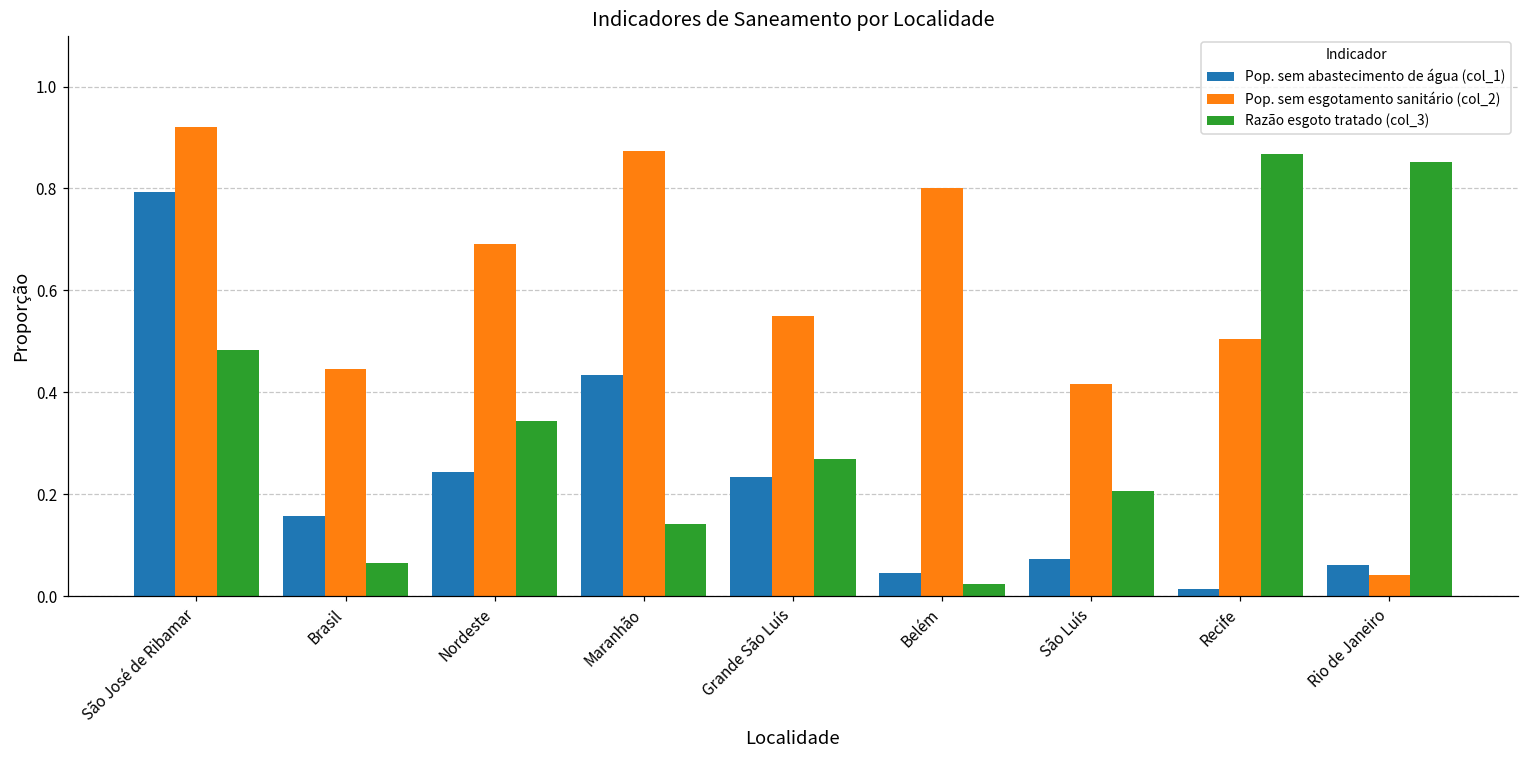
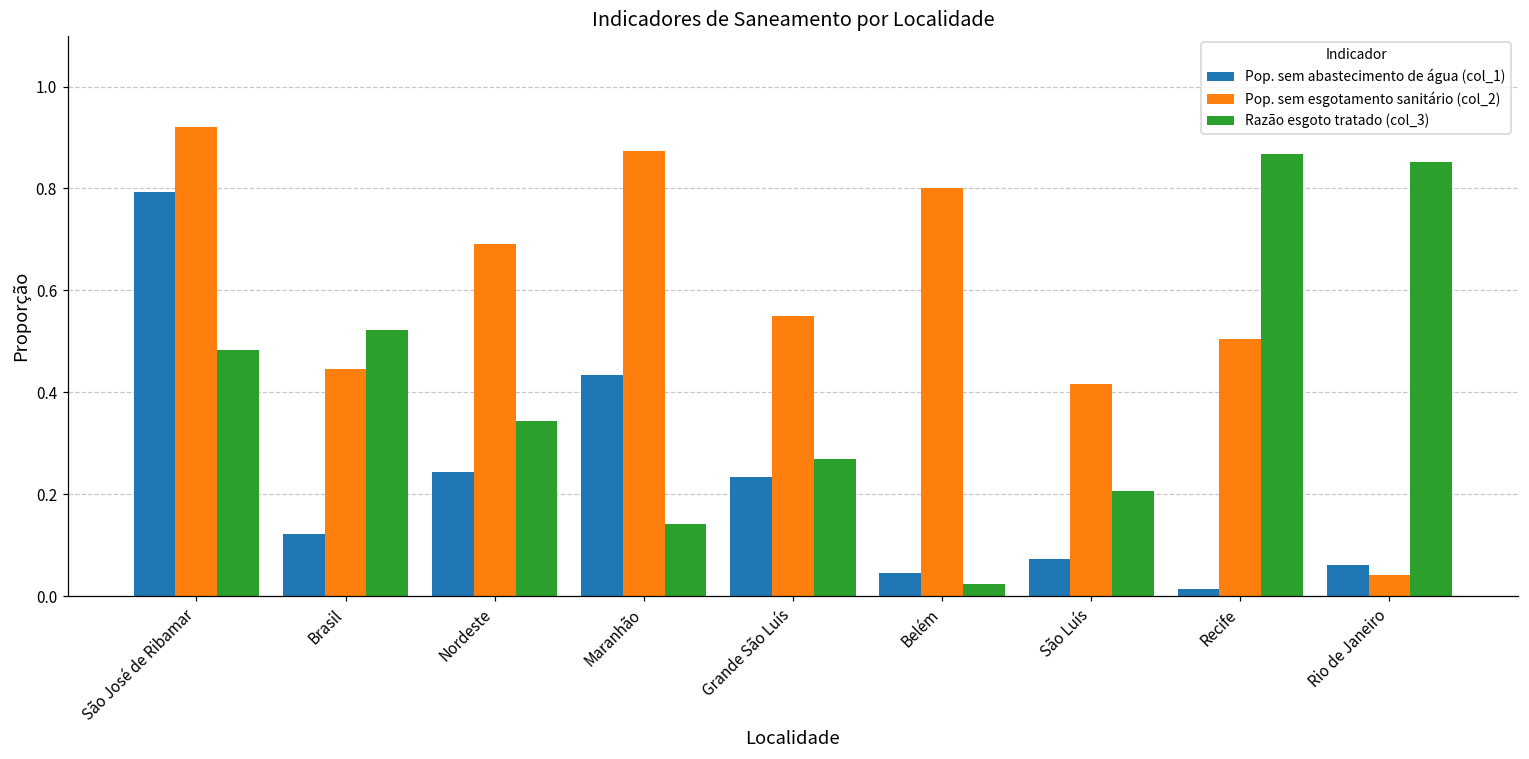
Pop. sem abastecimento de água (col_1), Brasil: 0.16 -> 0.12
Razão esgoto tratado (col_3), Brasil: 0.06 -> 0.52
